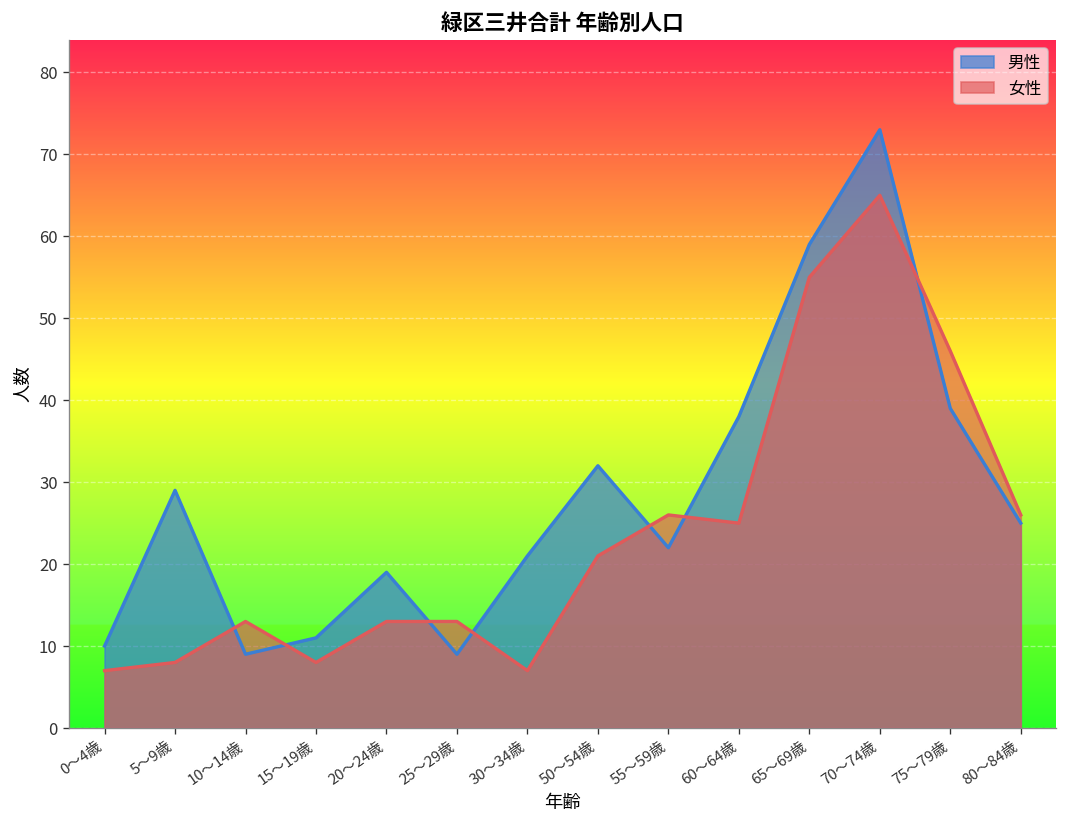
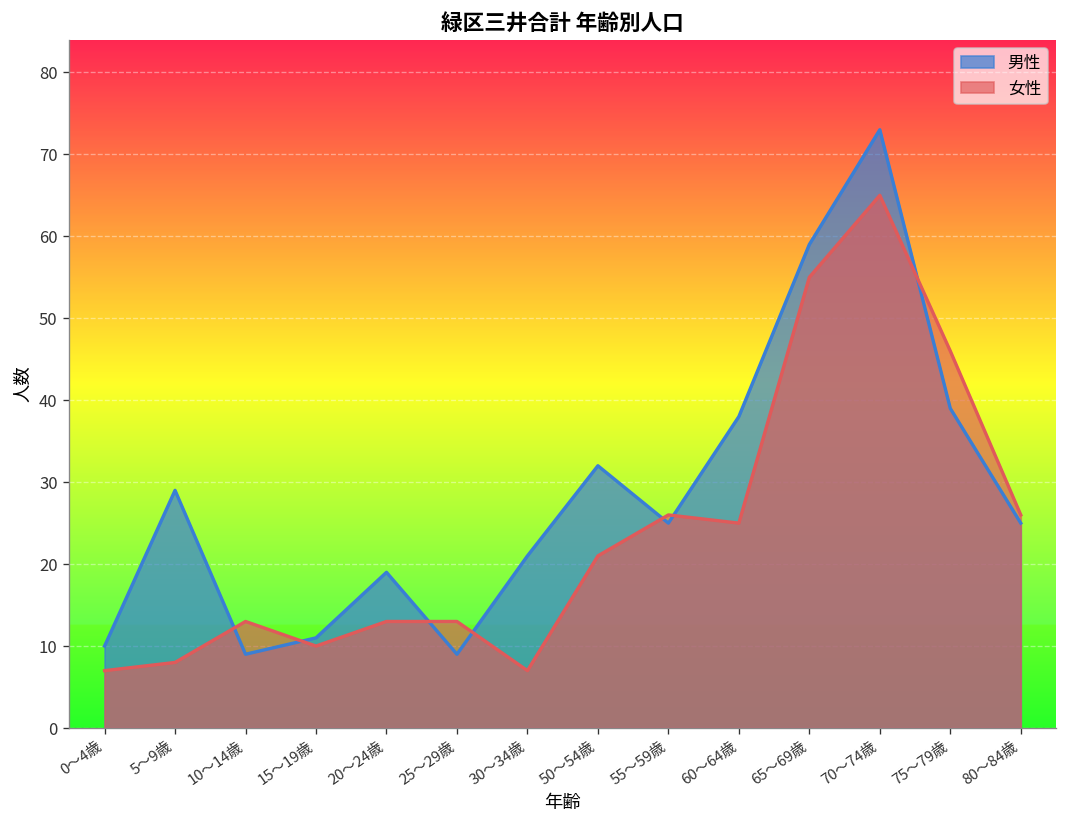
女性, 15～19歳: 8 -> 10
男性, 55～59歳: 22 -> 25
